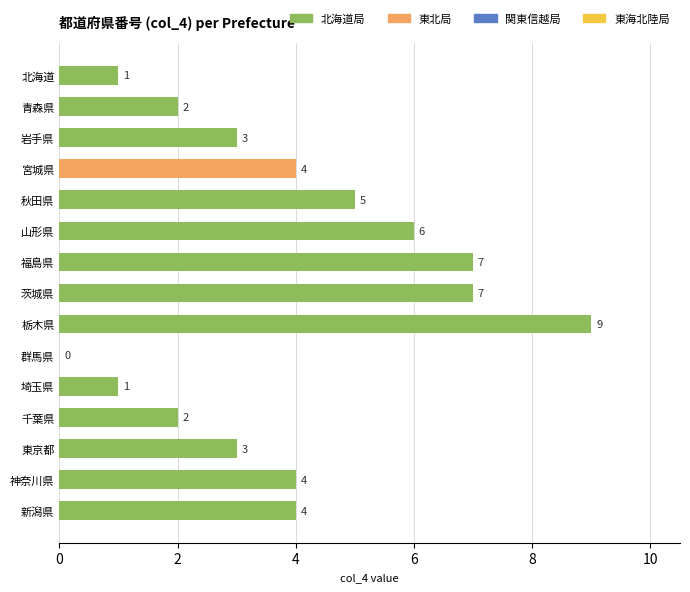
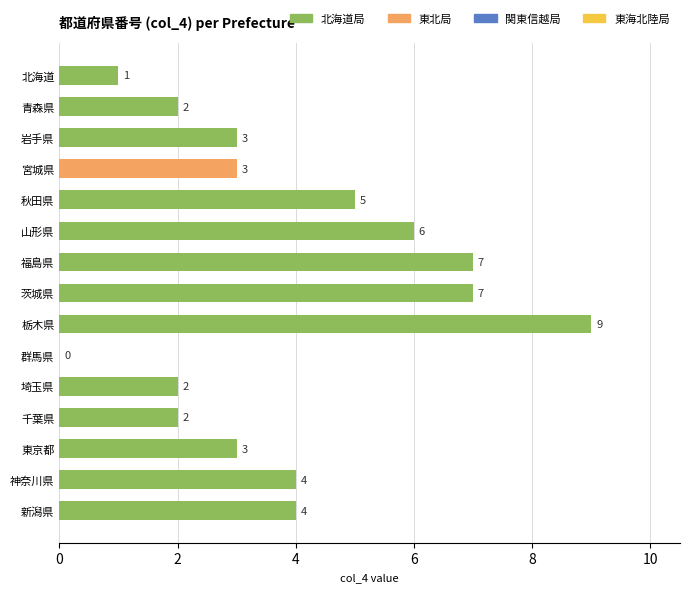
宮城県: 4 -> 3
埼玉県: 1 -> 2
